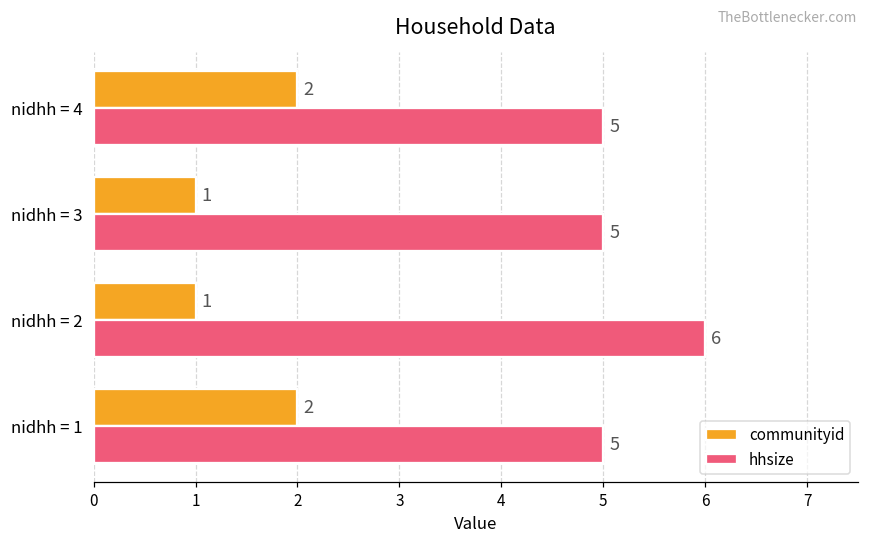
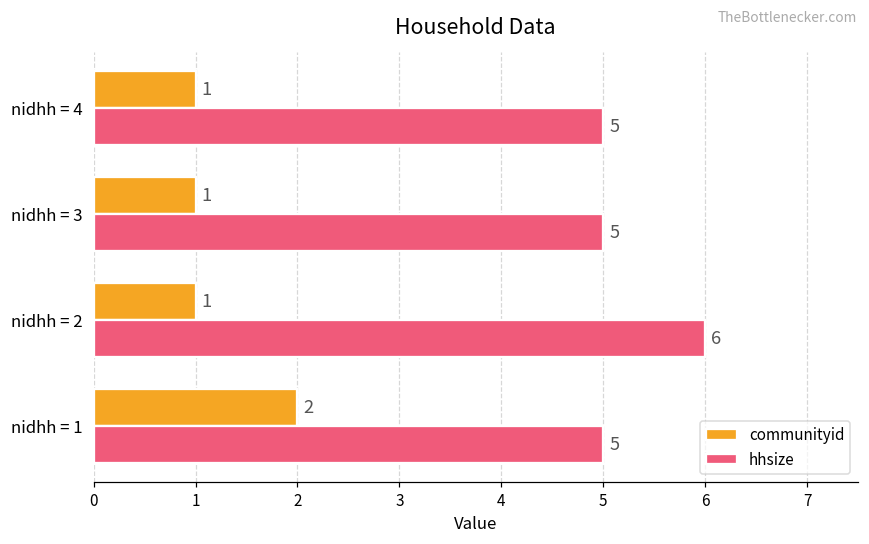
communityid, nidhh = 4: 2 -> 1
